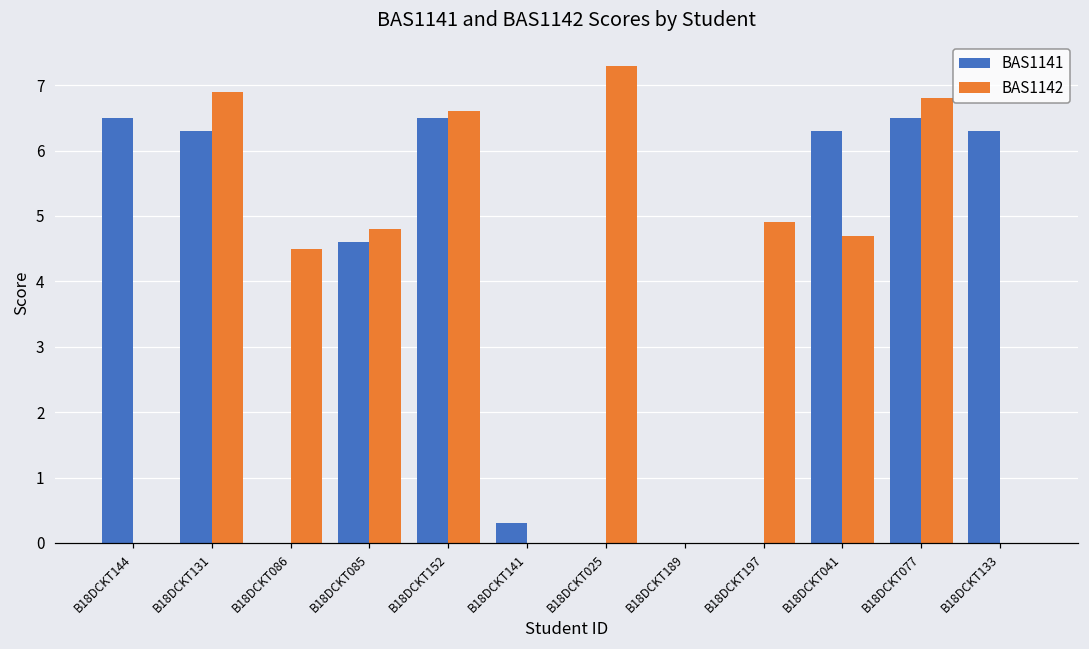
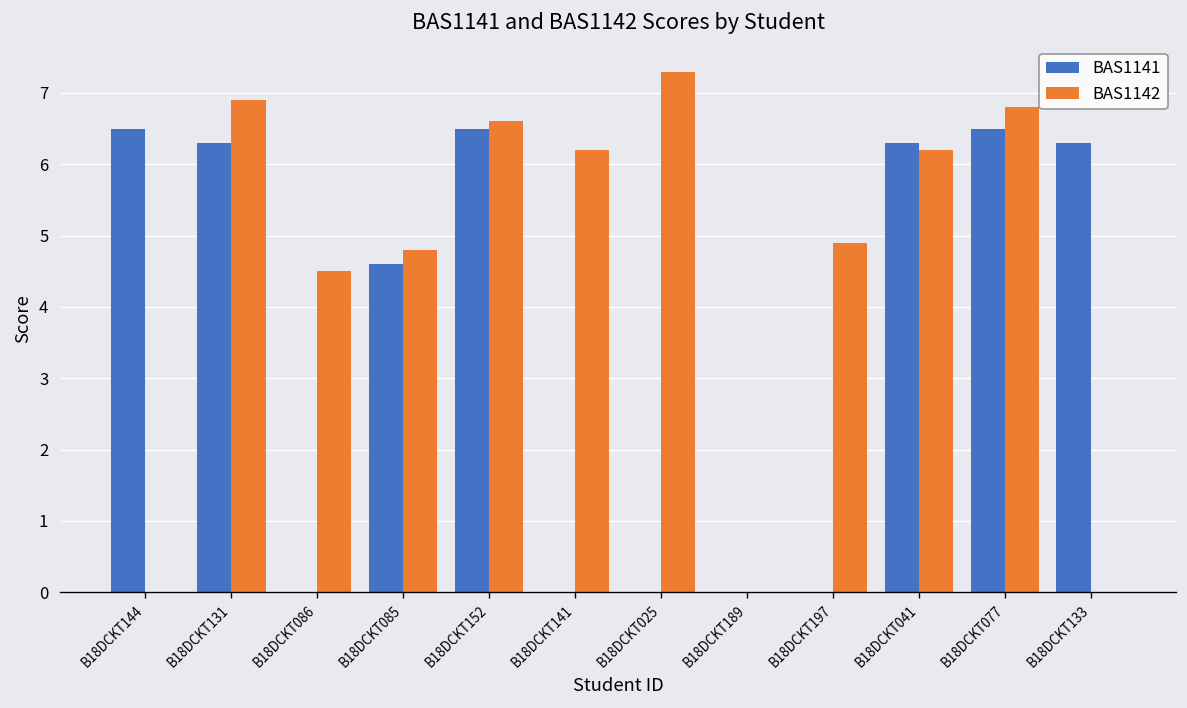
BAS1141, B18DCKT141: 0.3 -> 0.0
BAS1142, B18DCKT141: 0.0 -> 6.2
BAS1142, B18DCKT041: 4.7 -> 6.2
